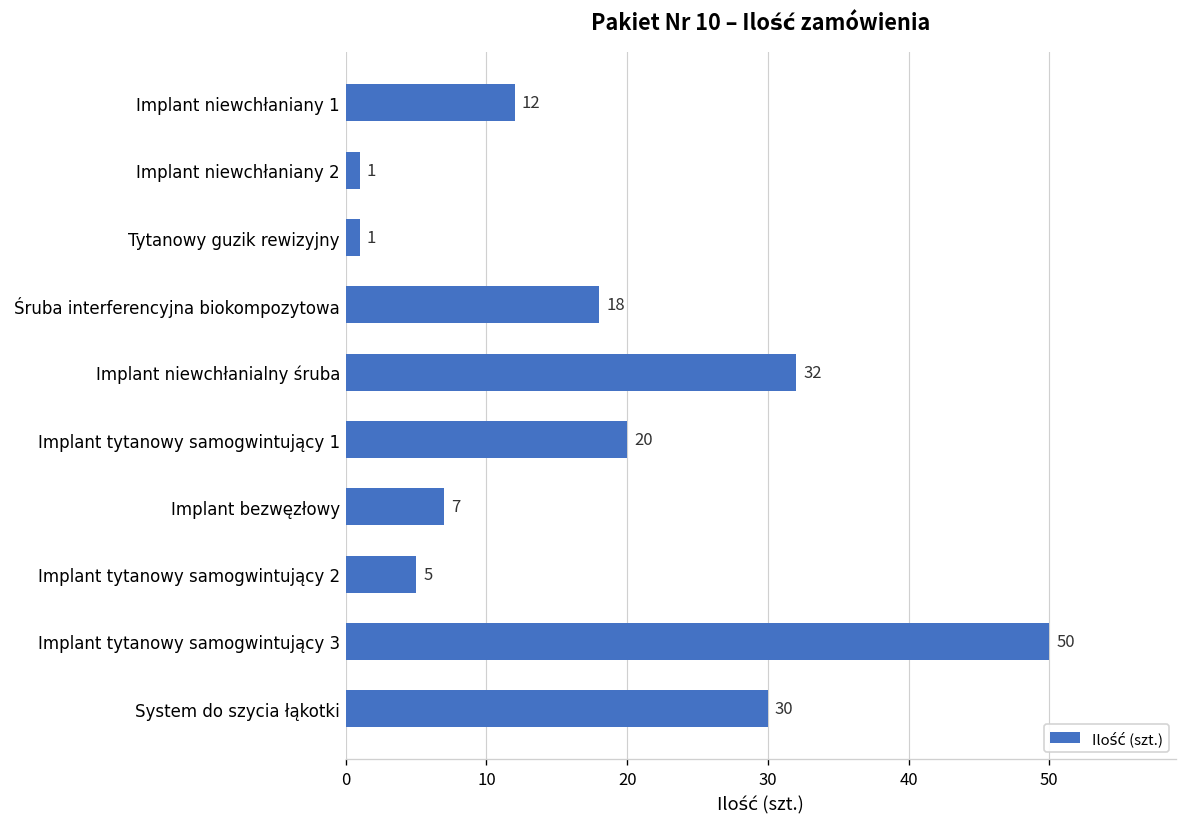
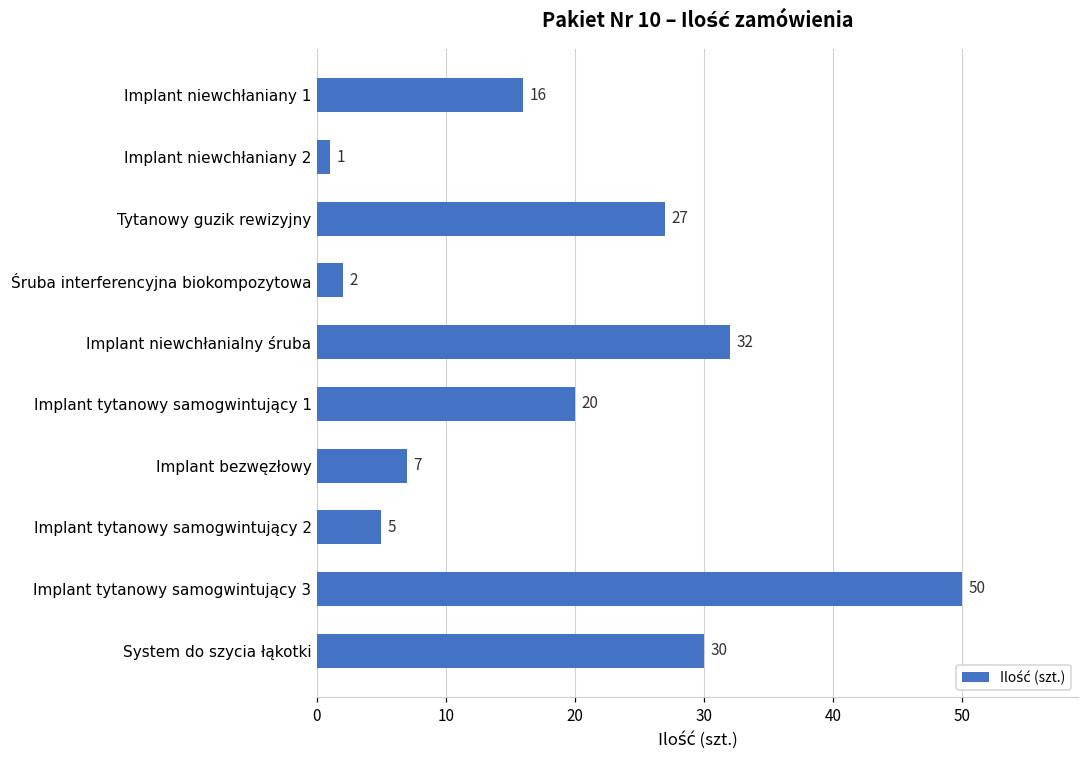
Implant niewchłaniany 1: 12 -> 16
Tytanowy guzik rewizyjny: 1 -> 27
Śruba interferencyjna biokompozytowa: 18 -> 2
